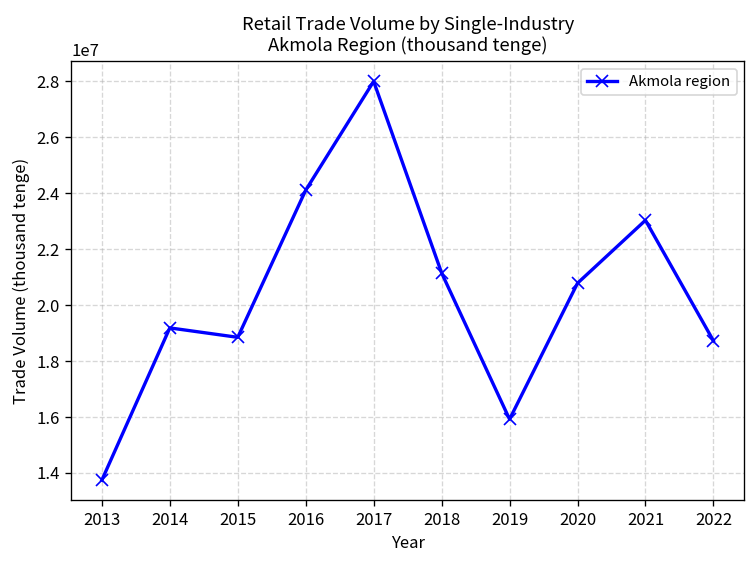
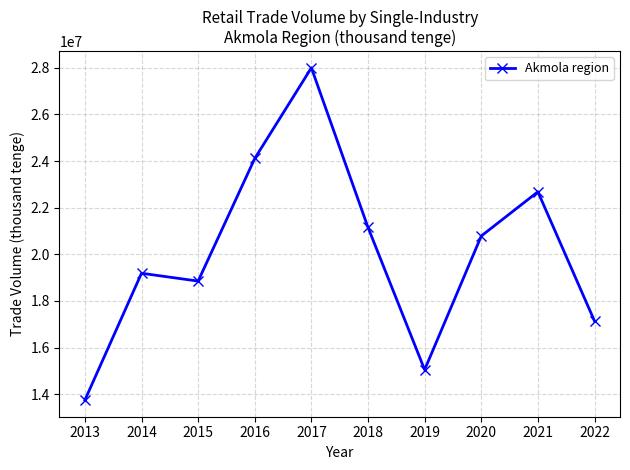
2019: 15900000 -> 15000000
2021: 23000000 -> 22700000
2022: 18700000 -> 17100000
